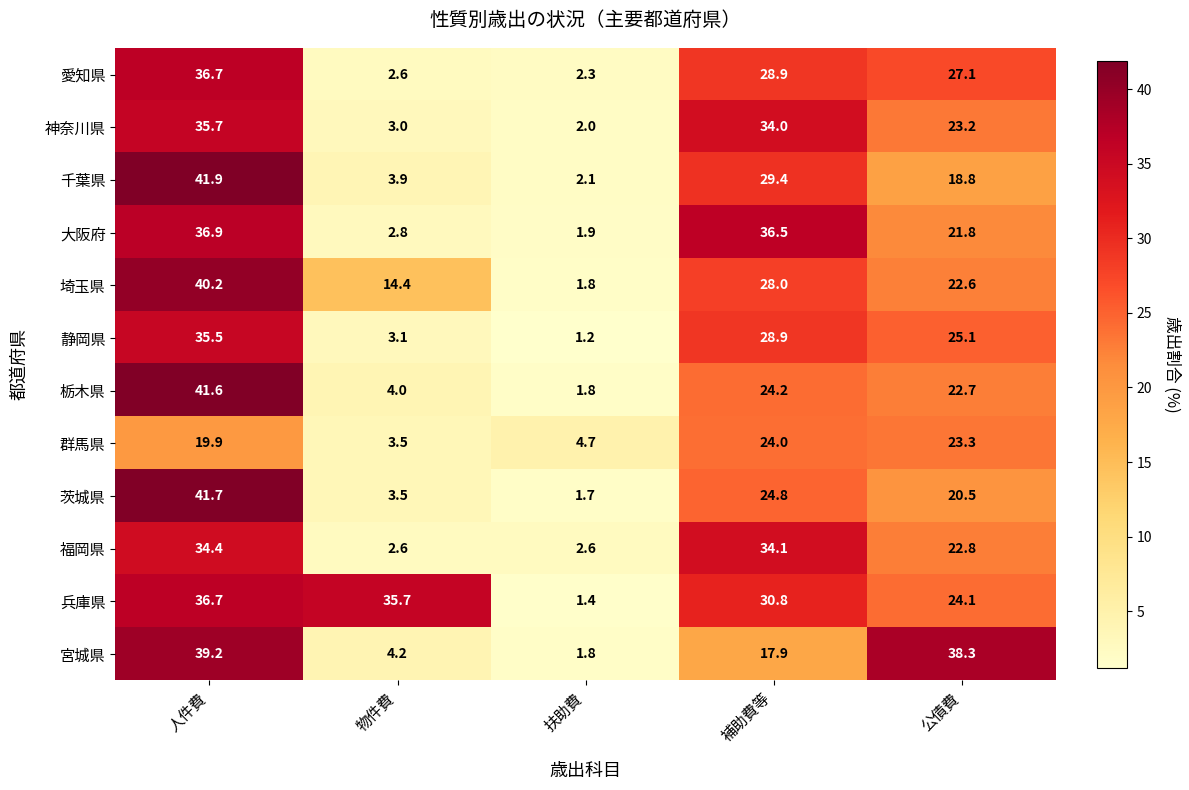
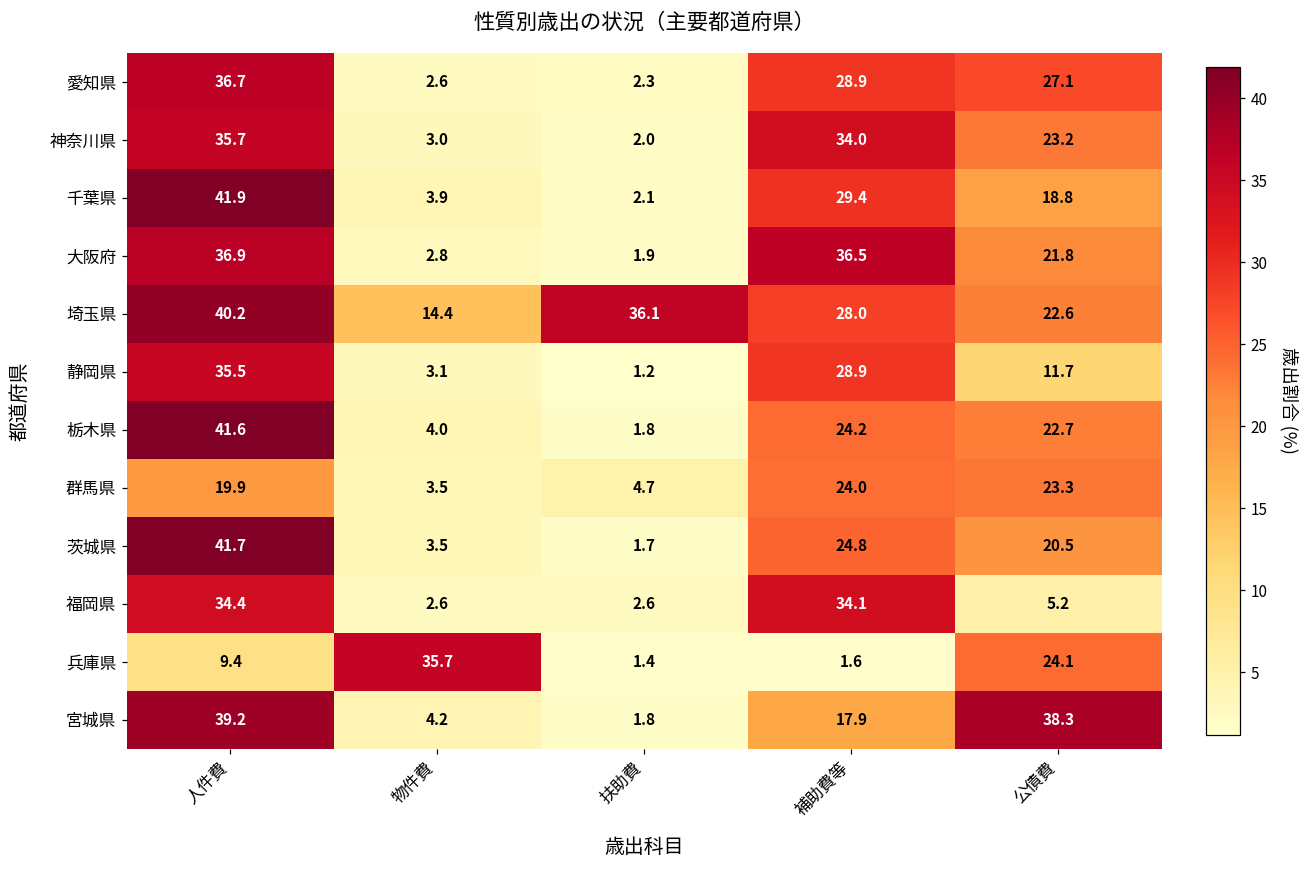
埼玉県, 扶助費: 1.8 -> 36.1
静岡県, 公債費: 25.1 -> 11.7
福岡県, 公債費: 22.8 -> 5.2
兵庫県, 人件費: 36.7 -> 9.4
兵庫県, 補助費等: 30.8 -> 1.6
